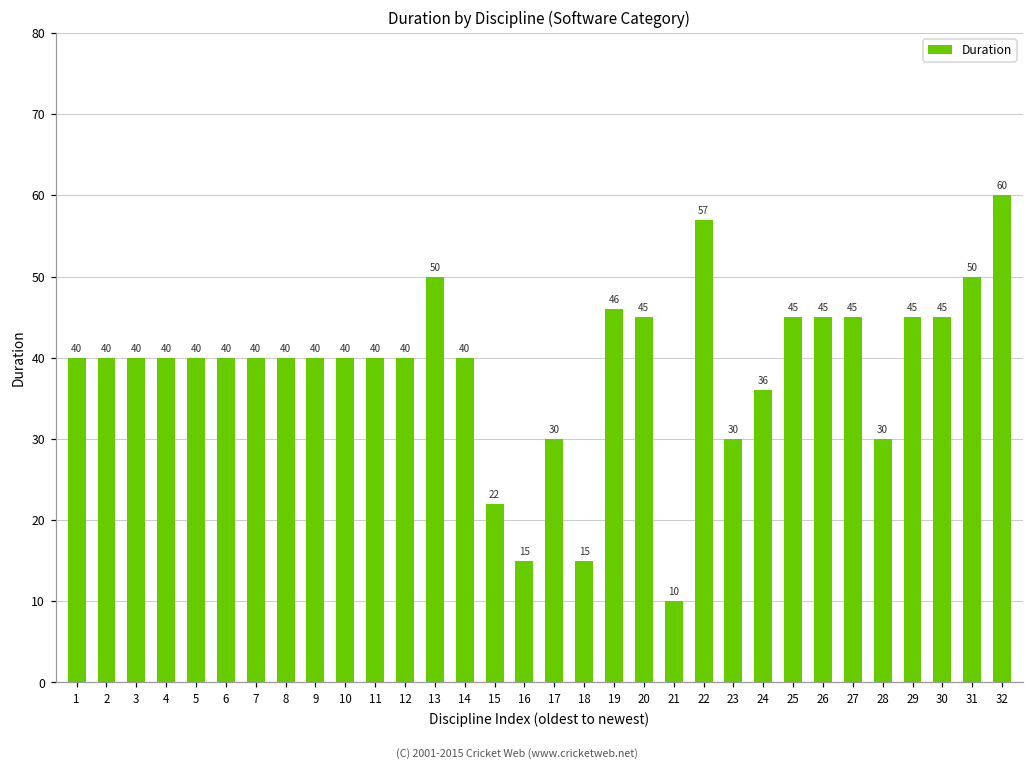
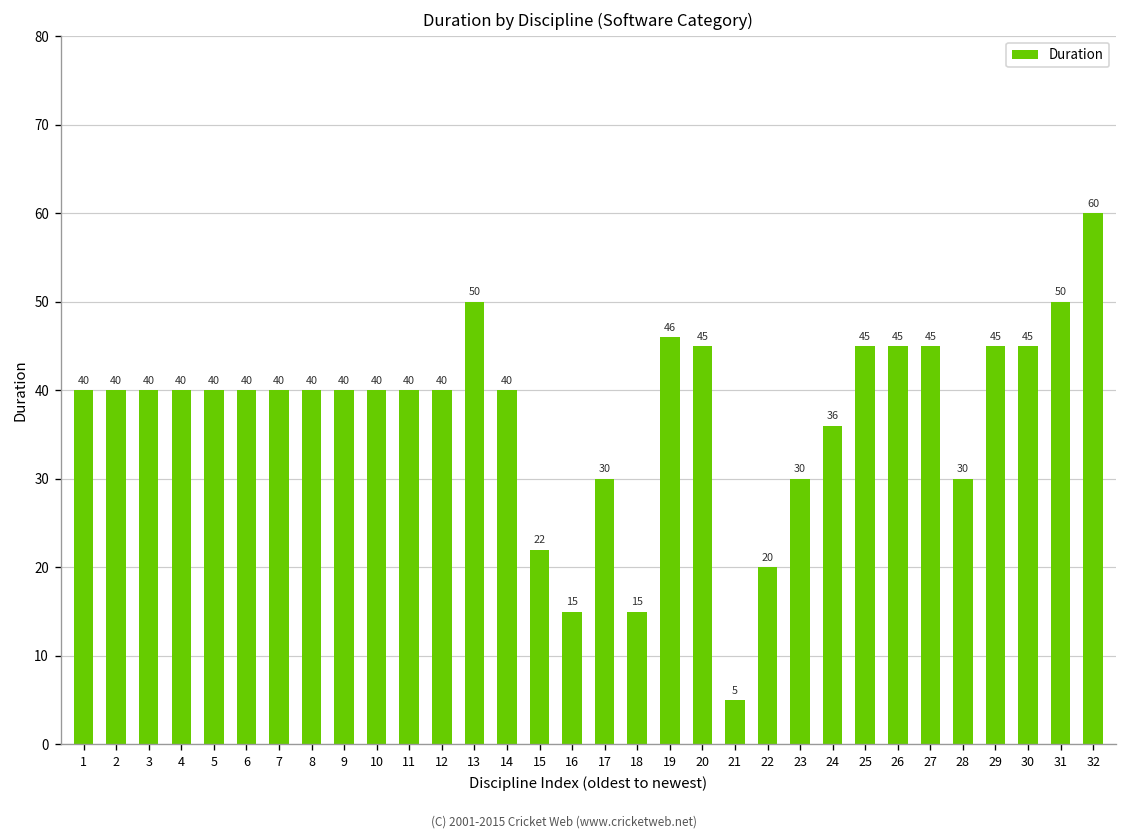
21: 10 -> 5
22: 57 -> 20
